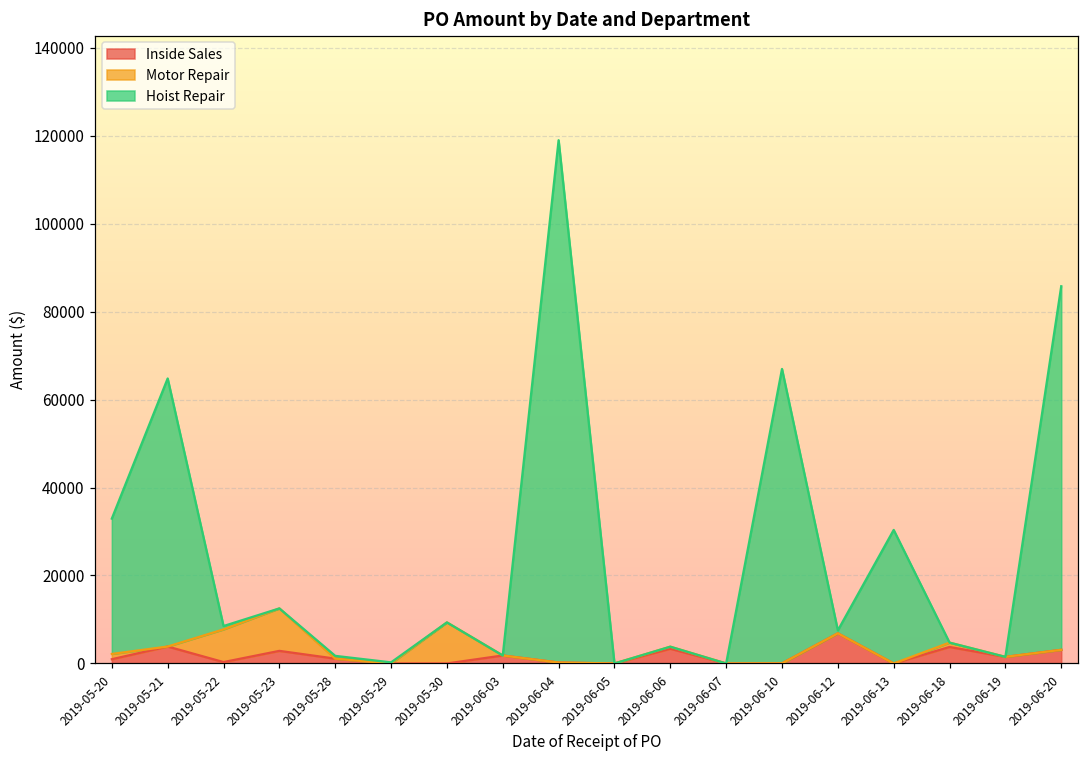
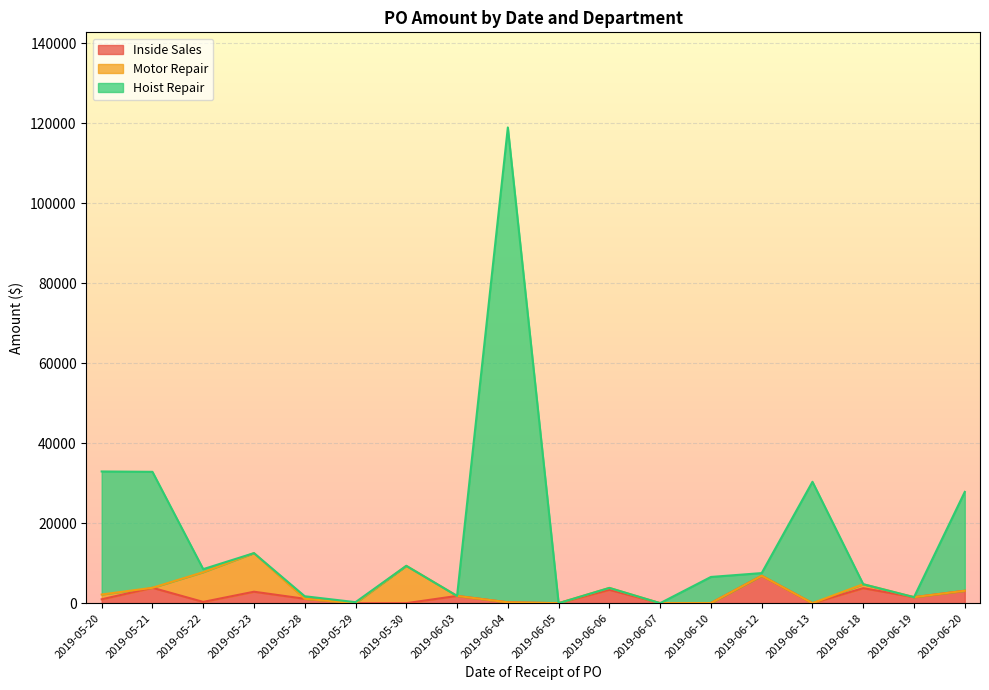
Hoist Repair, 2019-05-21: 61000 -> 29000
Hoist Repair, 2019-06-10: 67000 -> 7000
Hoist Repair, 2019-06-20: 83000 -> 25000
